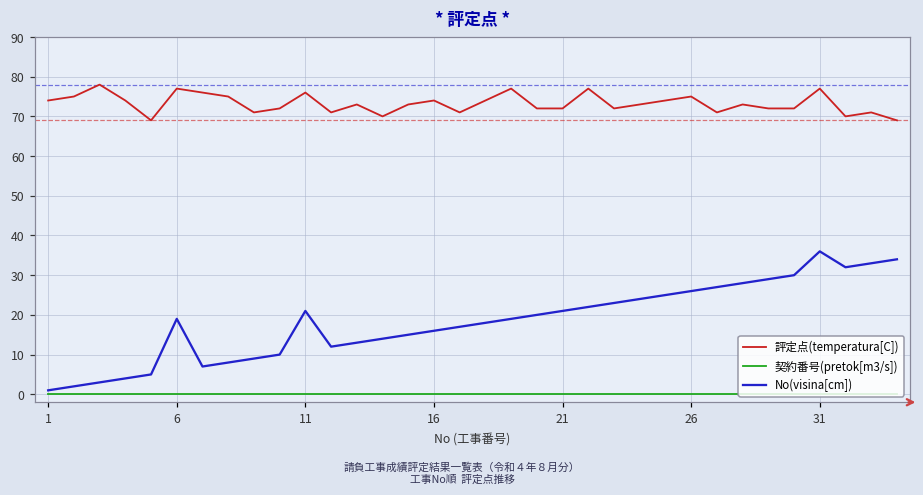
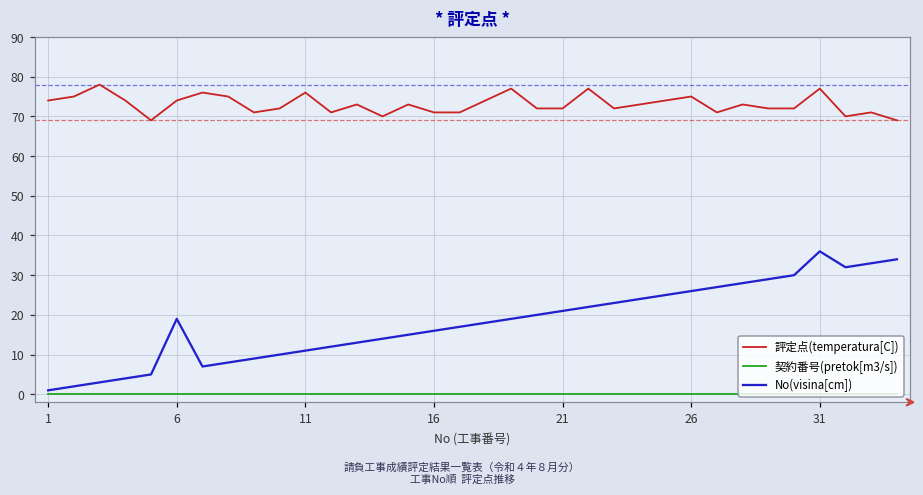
評定点(temperatura[C]), 6: 77 -> 74
No(visina[cm]), 11: 21 -> 11
評定点(temperatura[C]), 16: 74 -> 71
